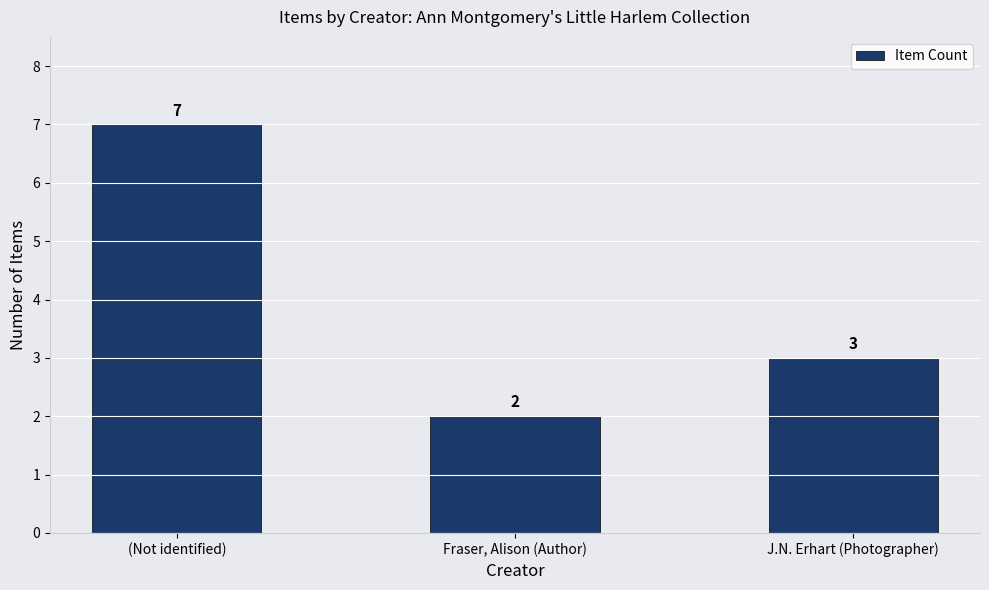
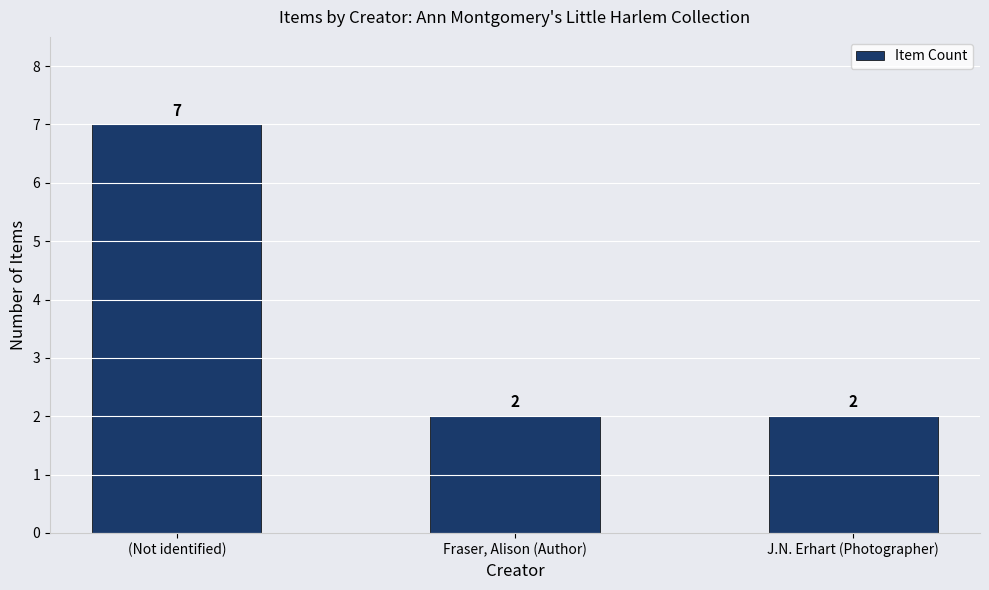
J.N. Erhart (Photographer): 3 -> 2
